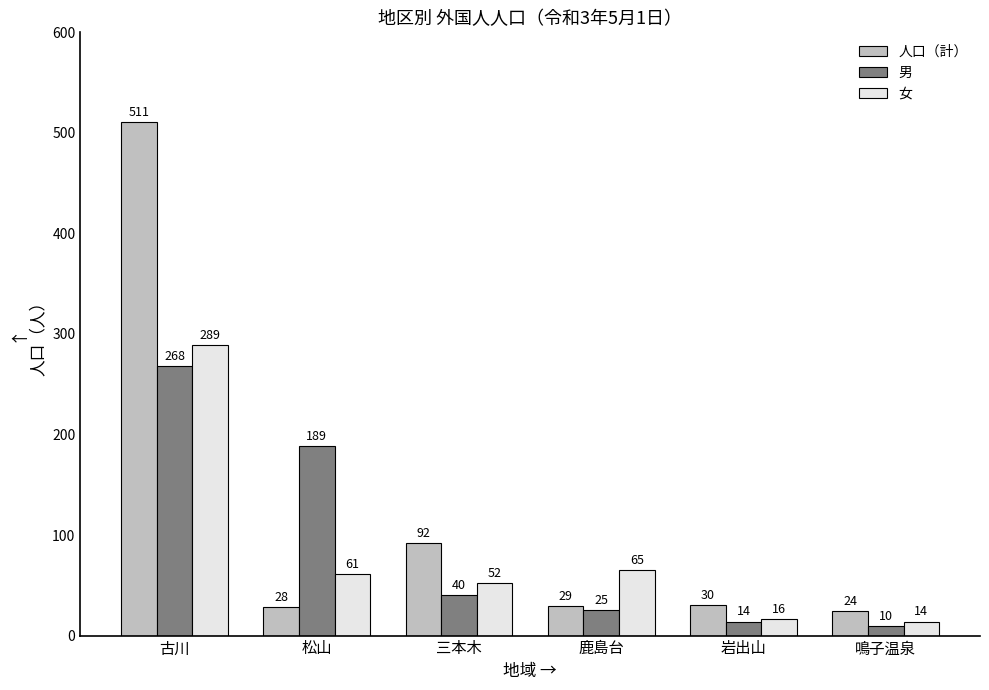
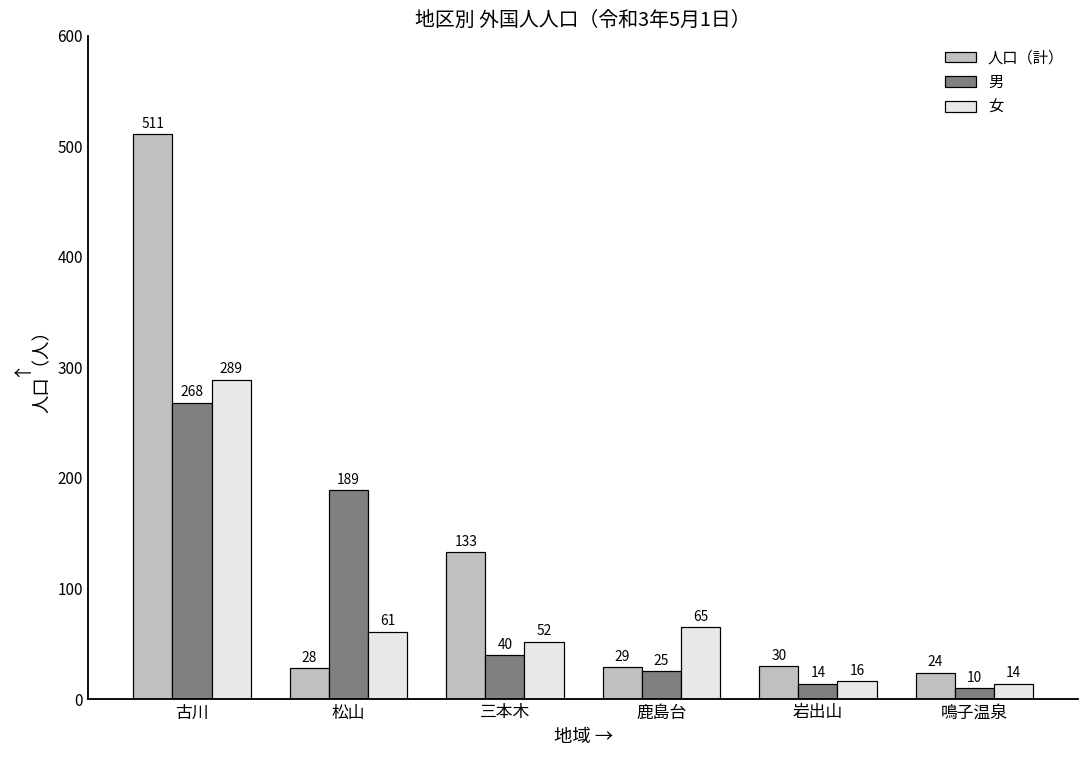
人口（計）, 三本木: 92 -> 133
